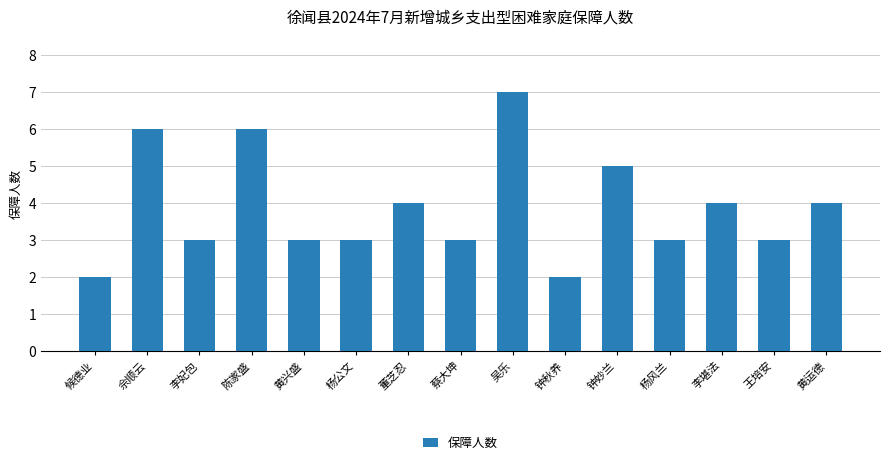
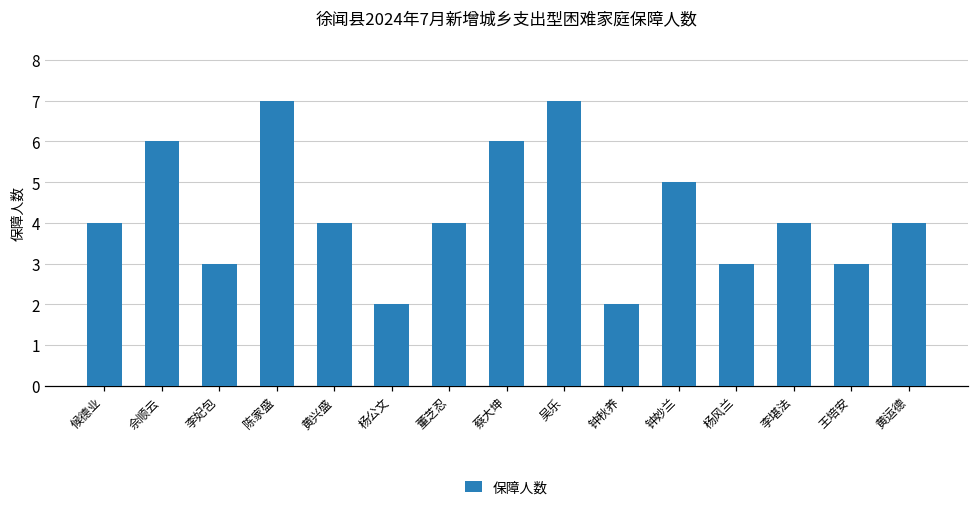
候德业: 2 -> 4
陈家盛: 6 -> 7
黄兴盛: 3 -> 4
杨公文: 3 -> 2
蔡大坤: 3 -> 6
